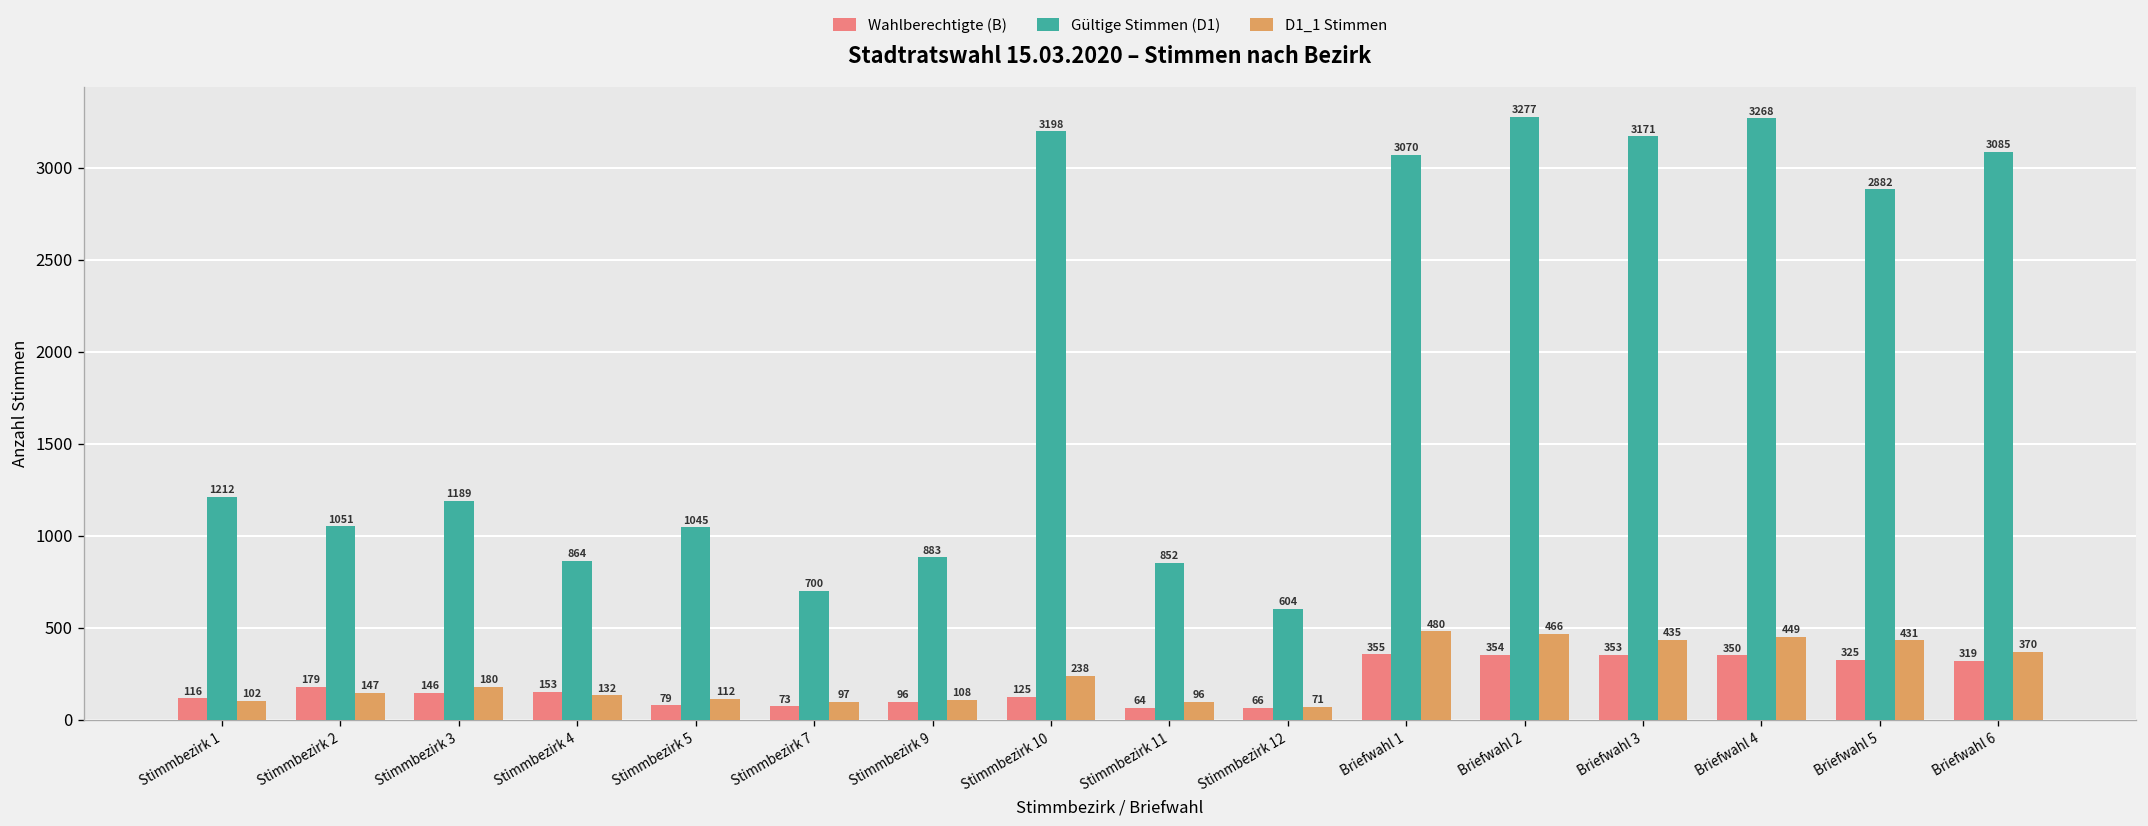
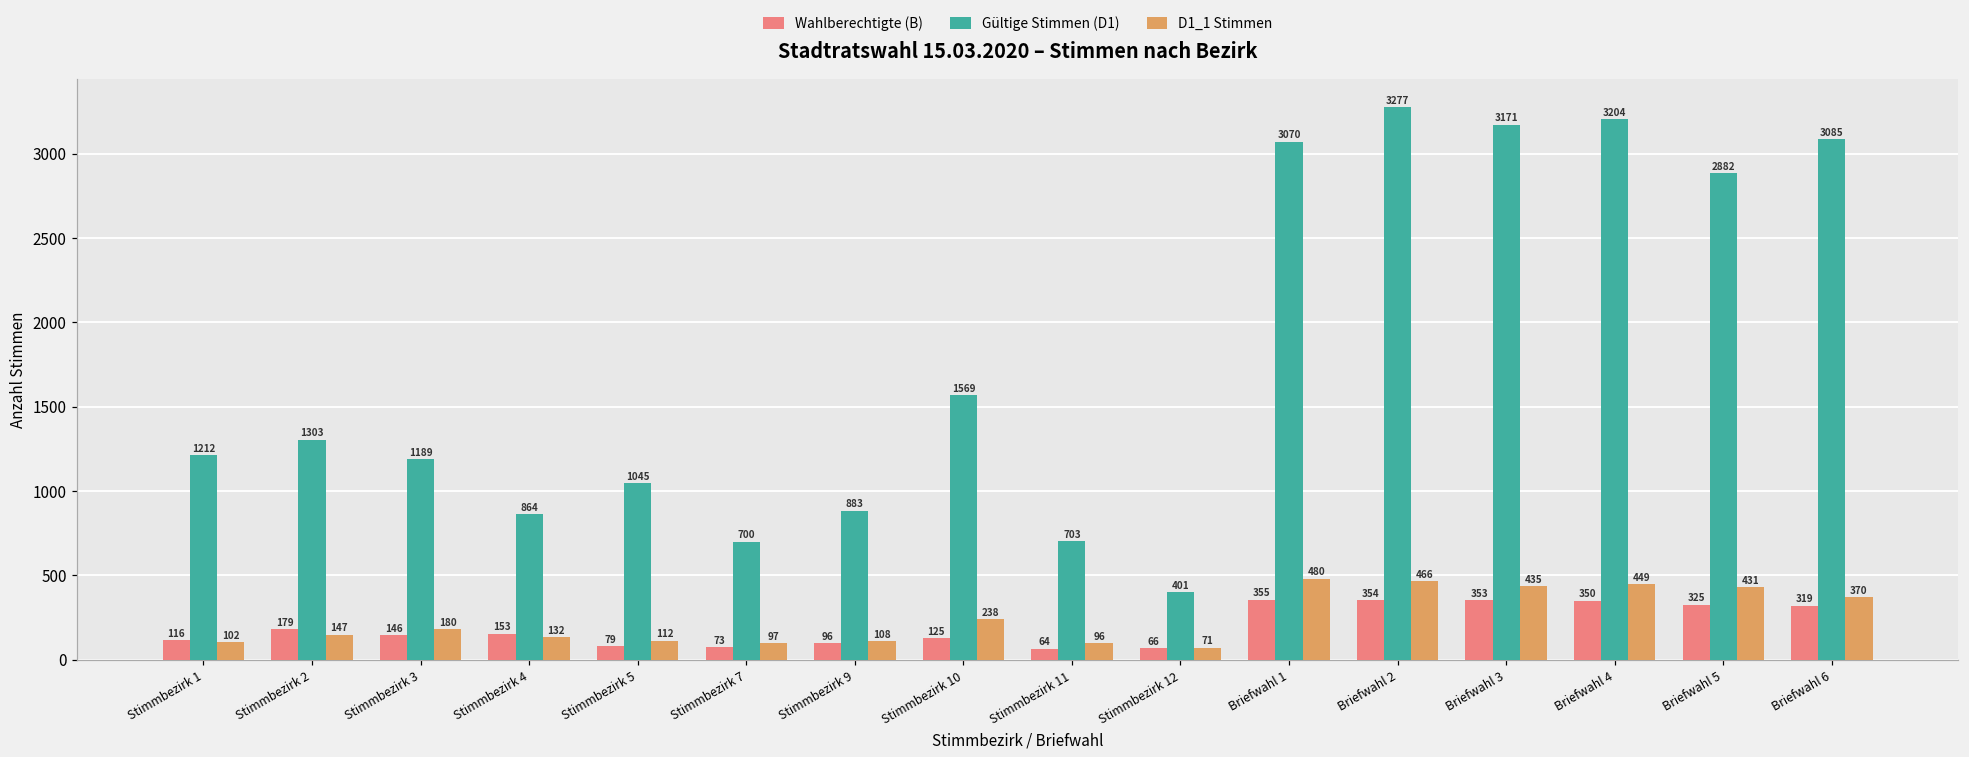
Gültige Stimmen (D1), Stimmbezirk 2: 1051 -> 1303
Gültige Stimmen (D1), Stimmbezirk 10: 3198 -> 1569
Gültige Stimmen (D1), Stimmbezirk 11: 852 -> 703
Gültige Stimmen (D1), Stimmbezirk 12: 604 -> 401
Gültige Stimmen (D1), Briefwahl 4: 3268 -> 3204
